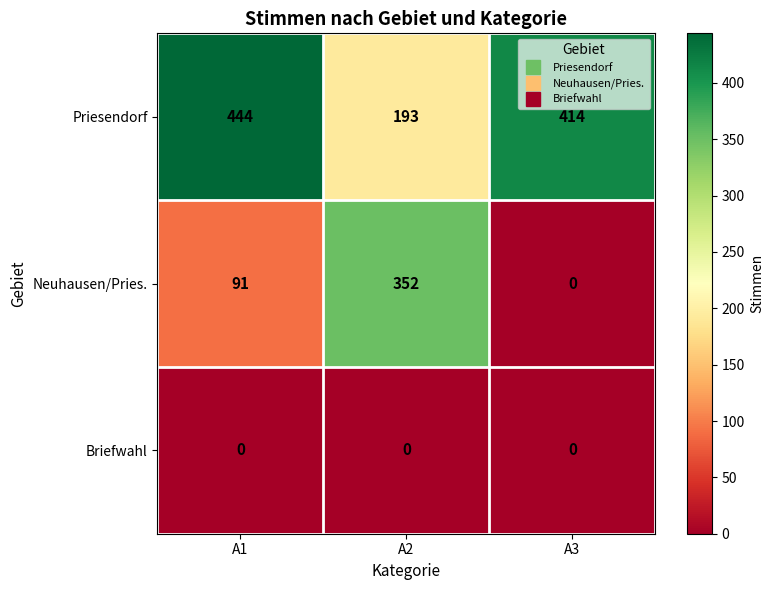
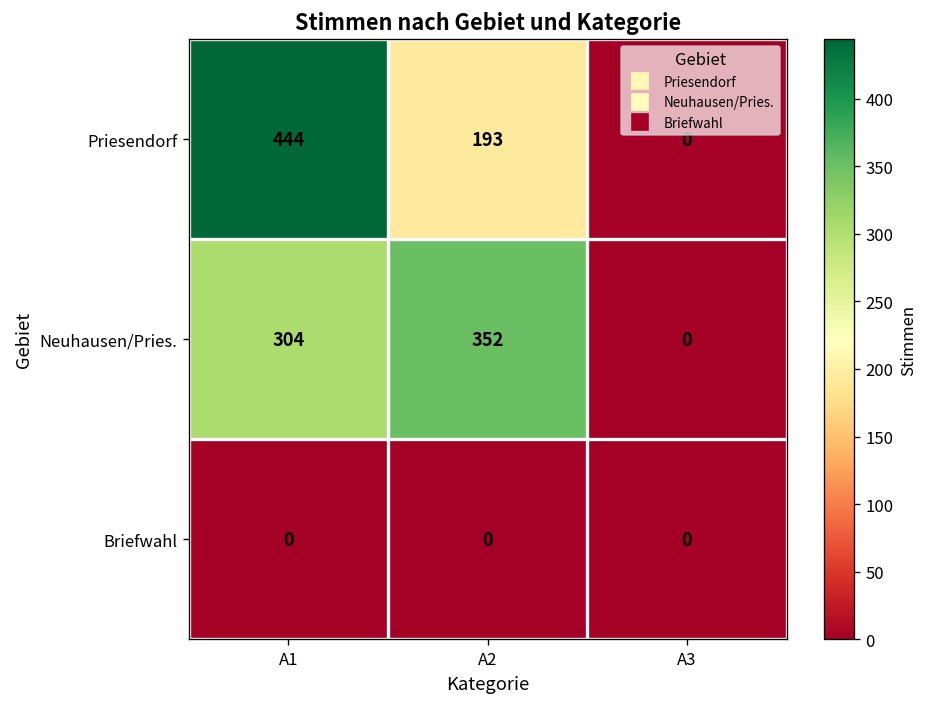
Priesendorf, A3: 414 -> 0
Neuhausen/Pries., A1: 91 -> 304
